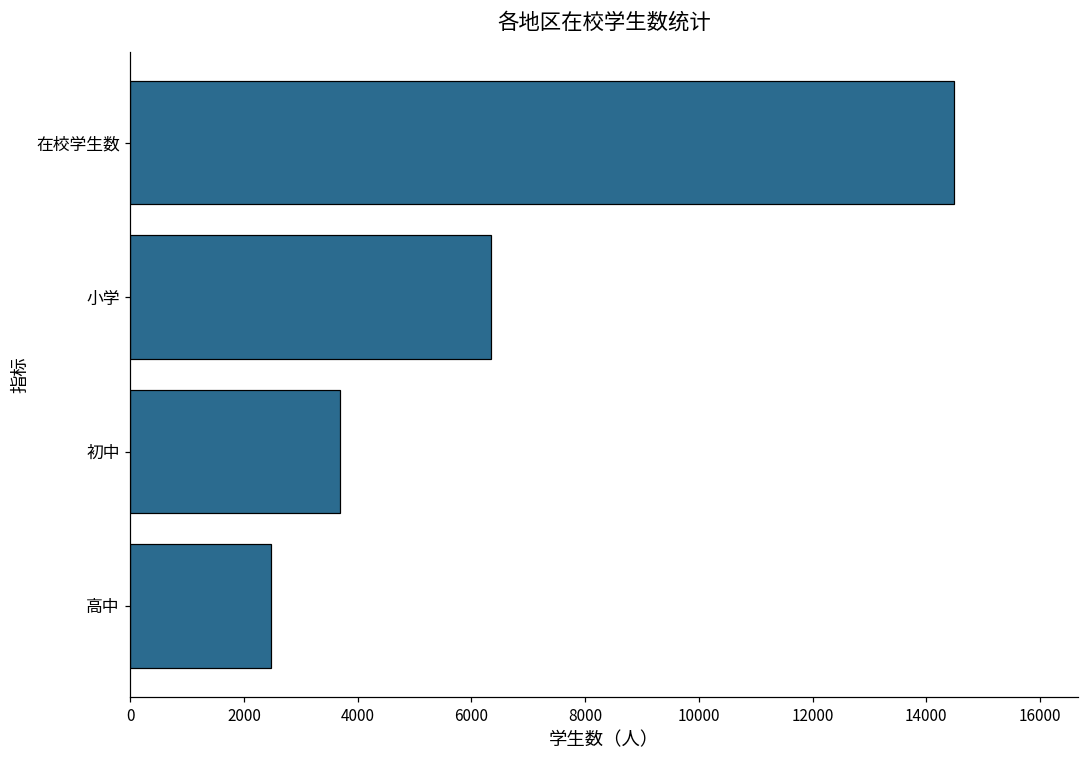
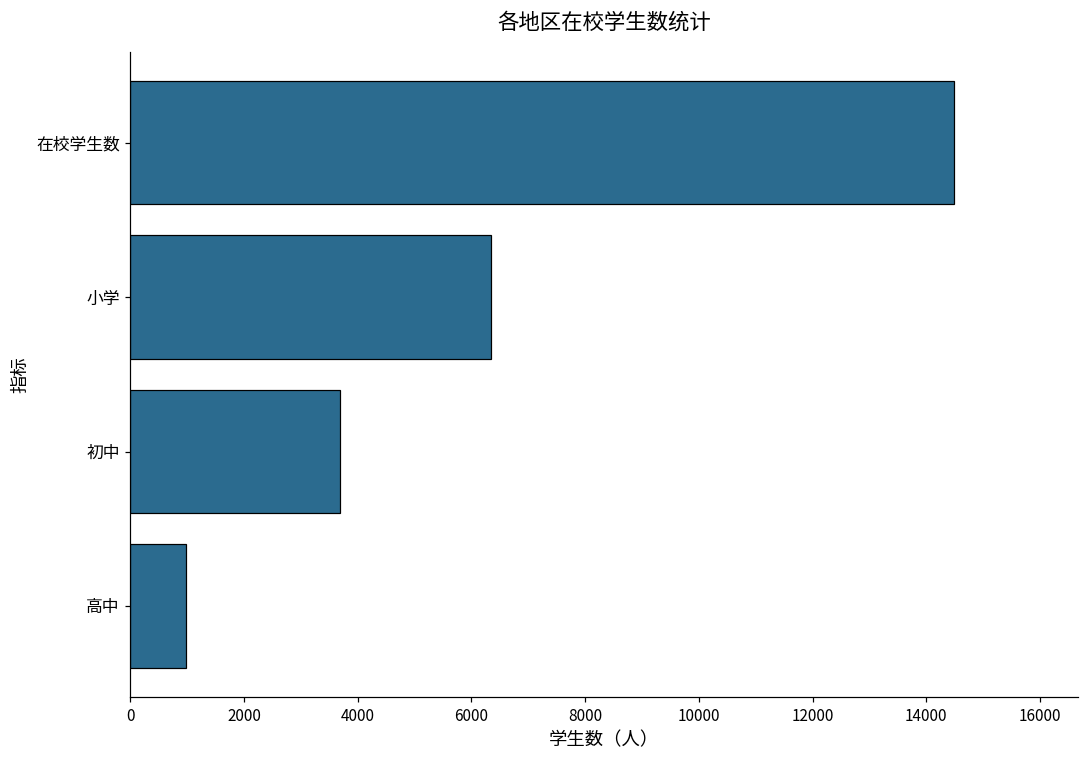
高中: 2500 -> 1000
